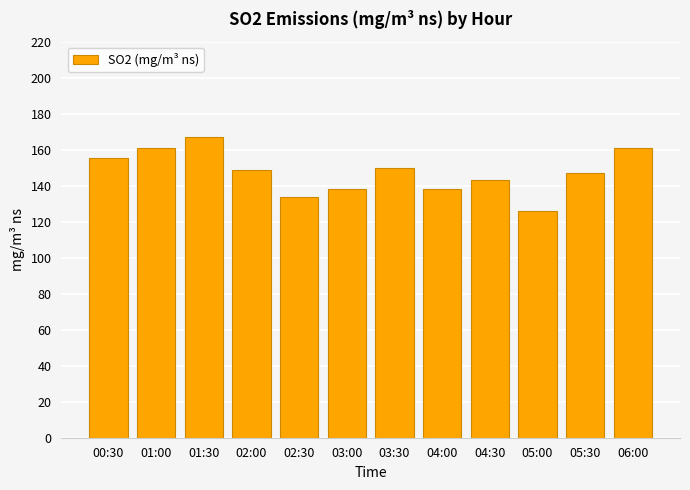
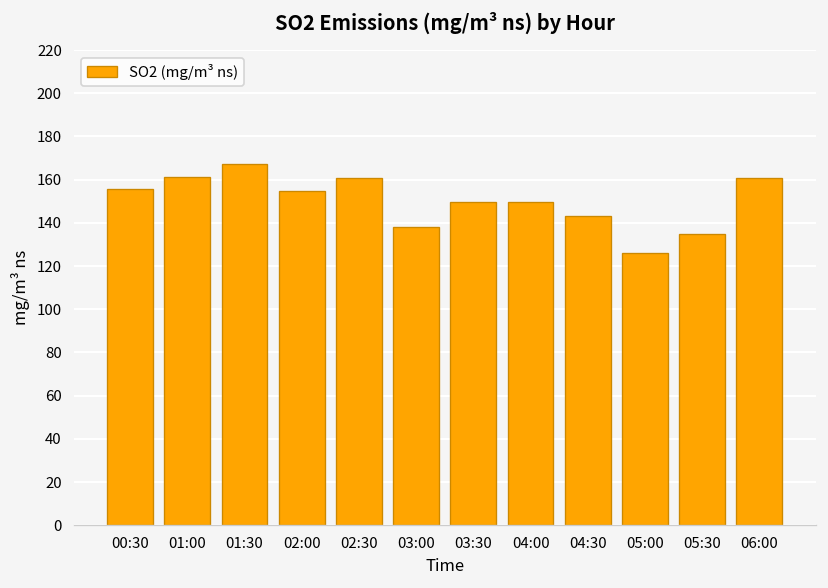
02:00: 148 -> 155
02:30: 134 -> 161
04:00: 138 -> 150
05:30: 147 -> 135
